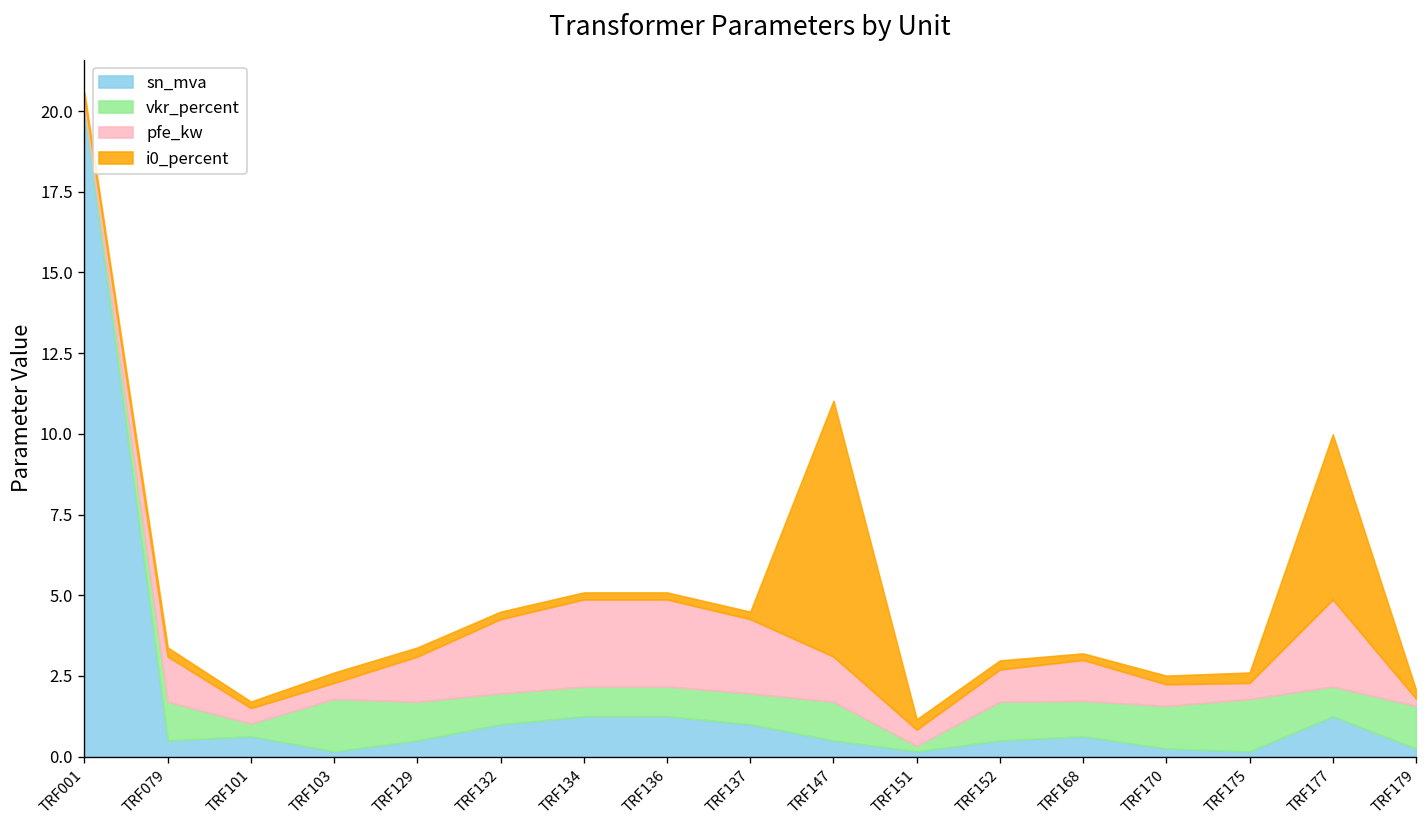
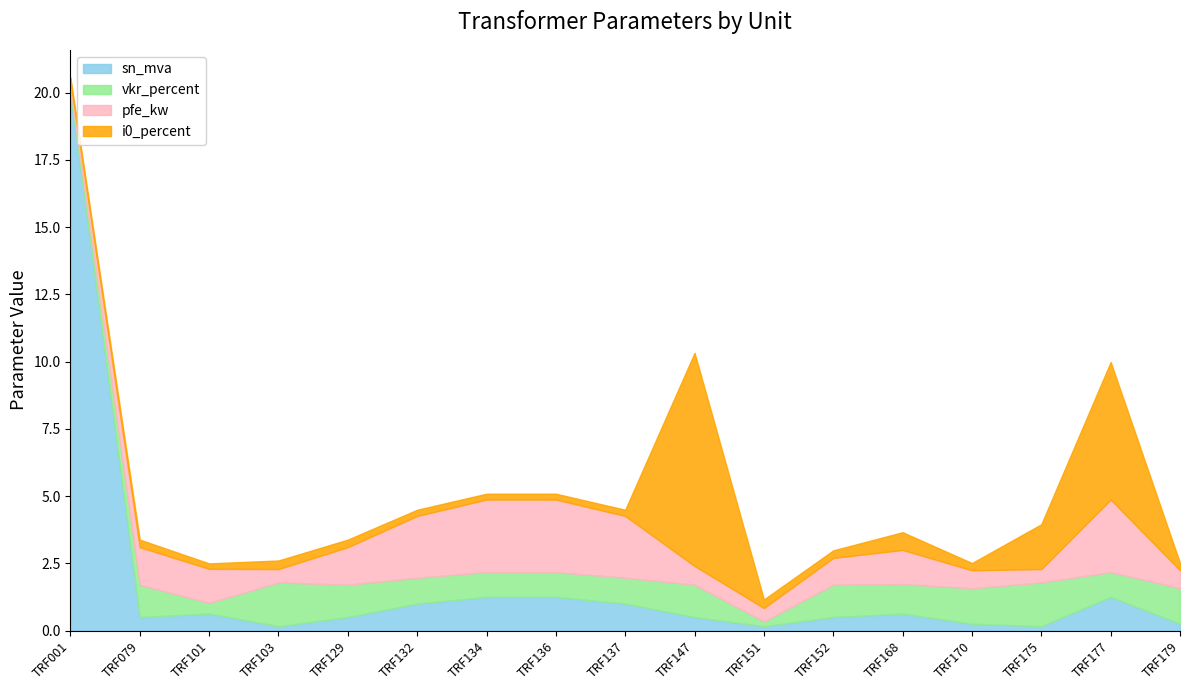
pfe_kw, TRF101: 0.5 -> 1.3
pfe_kw, TRF147: 1.4 -> 0.7
i0_percent, TRF168: 0.2 -> 0.7
i0_percent, TRF175: 0.3 -> 1.7
pfe_kw, TRF179: 0.2 -> 0.7
